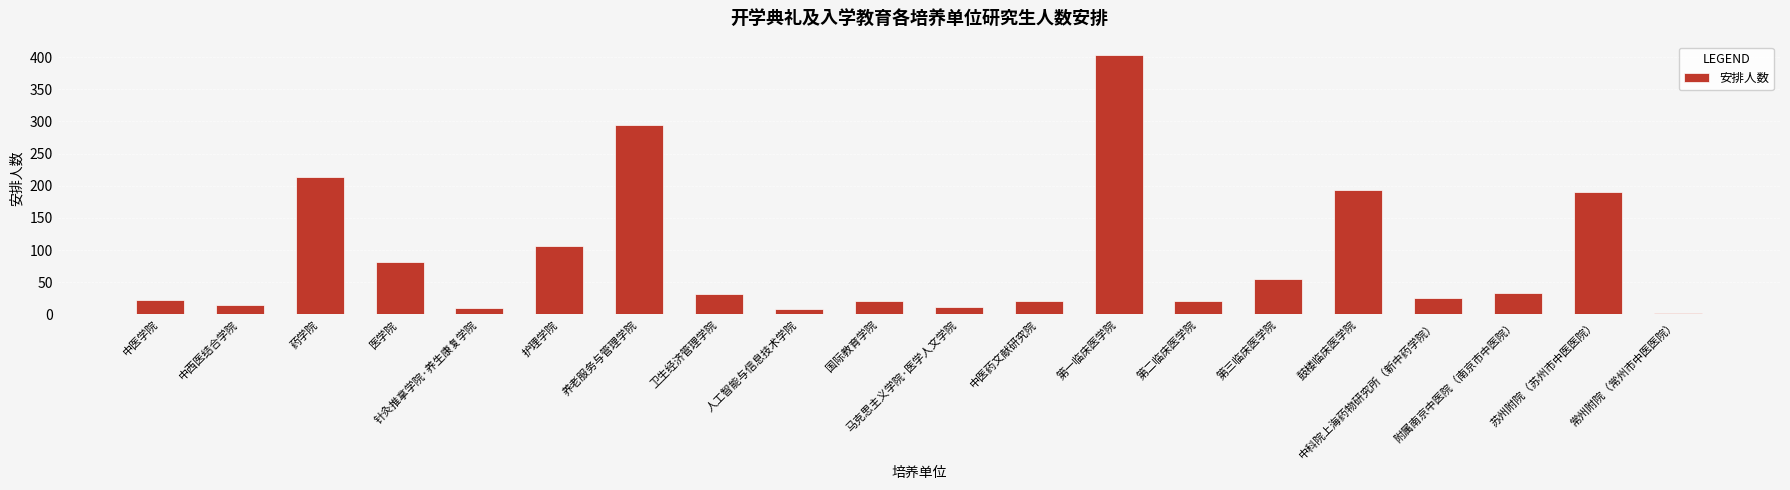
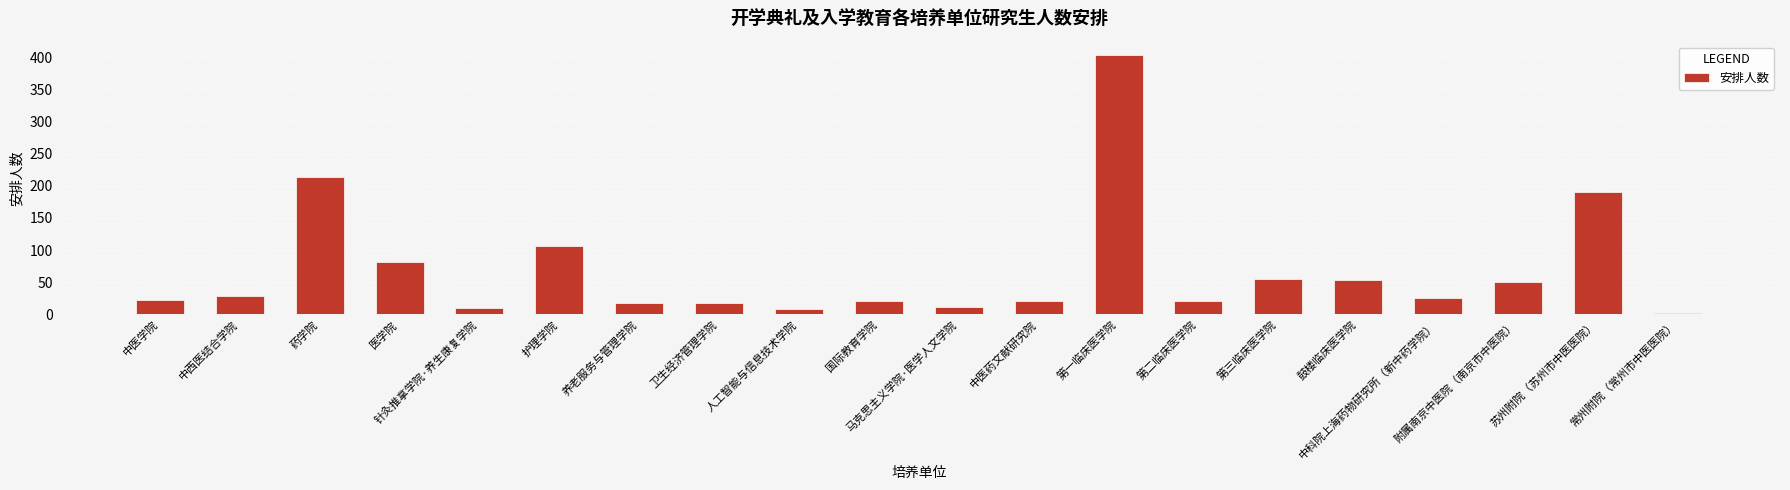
中西医结合学院: 20 -> 30
养老服务与管理学院: 290 -> 20
卫生经济管理学院: 30 -> 20
鼓楼临床医学院: 190 -> 50
附属南京中医院（南京市中医院）: 30 -> 50
